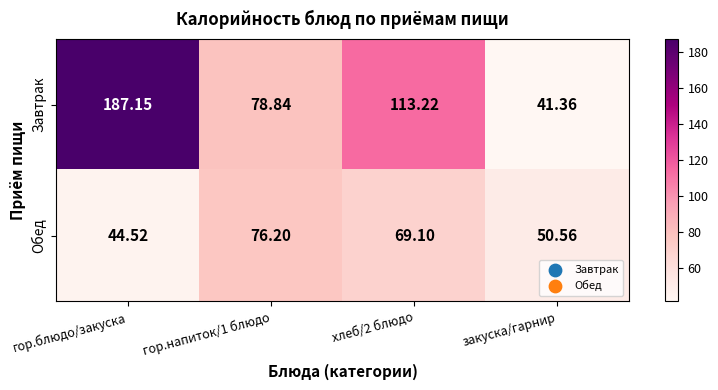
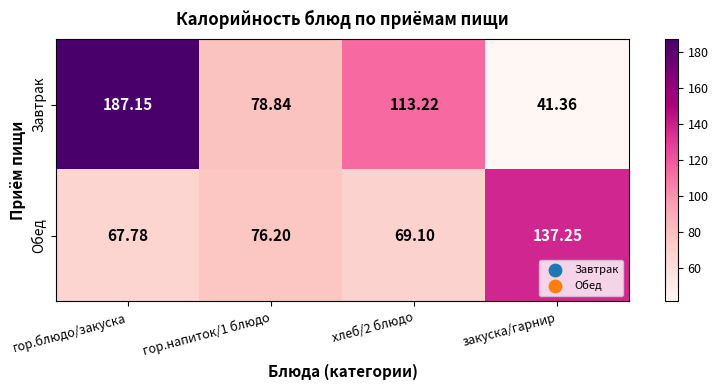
Обед, гор.блюдо/закуска: 44.52 -> 67.78
Обед, закуска/гарнир: 50.56 -> 137.25
